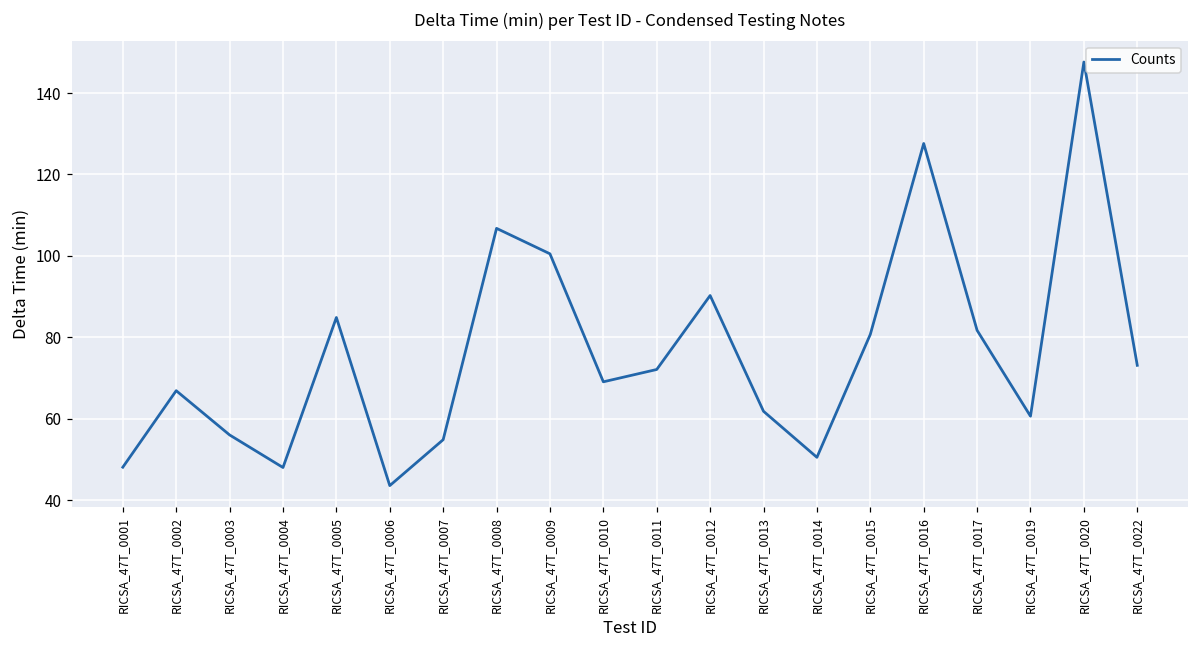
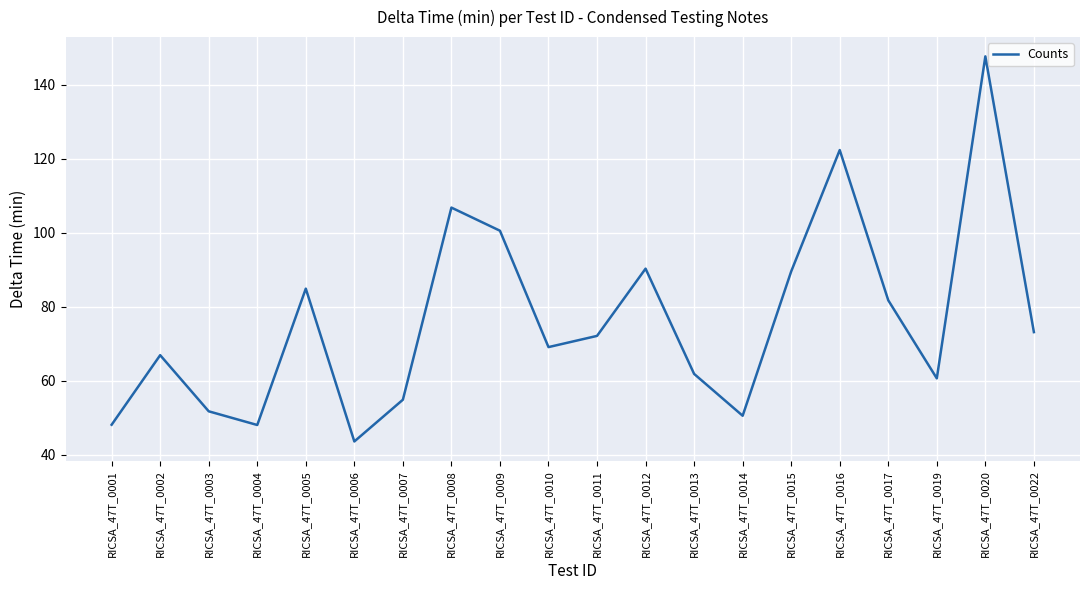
RICSA_47T_0003: 56 -> 52
RICSA_47T_0015: 81 -> 90
RICSA_47T_0016: 128 -> 122
